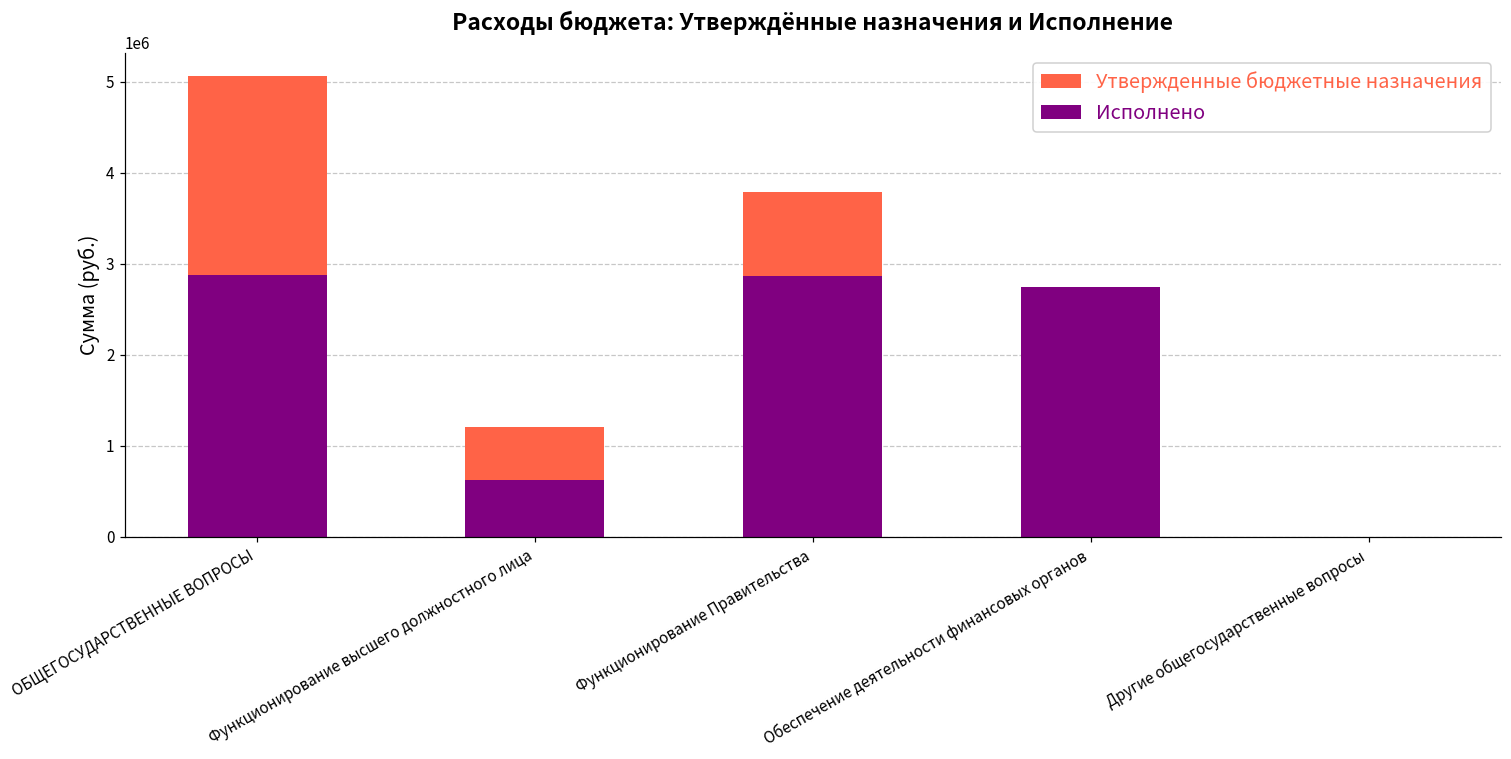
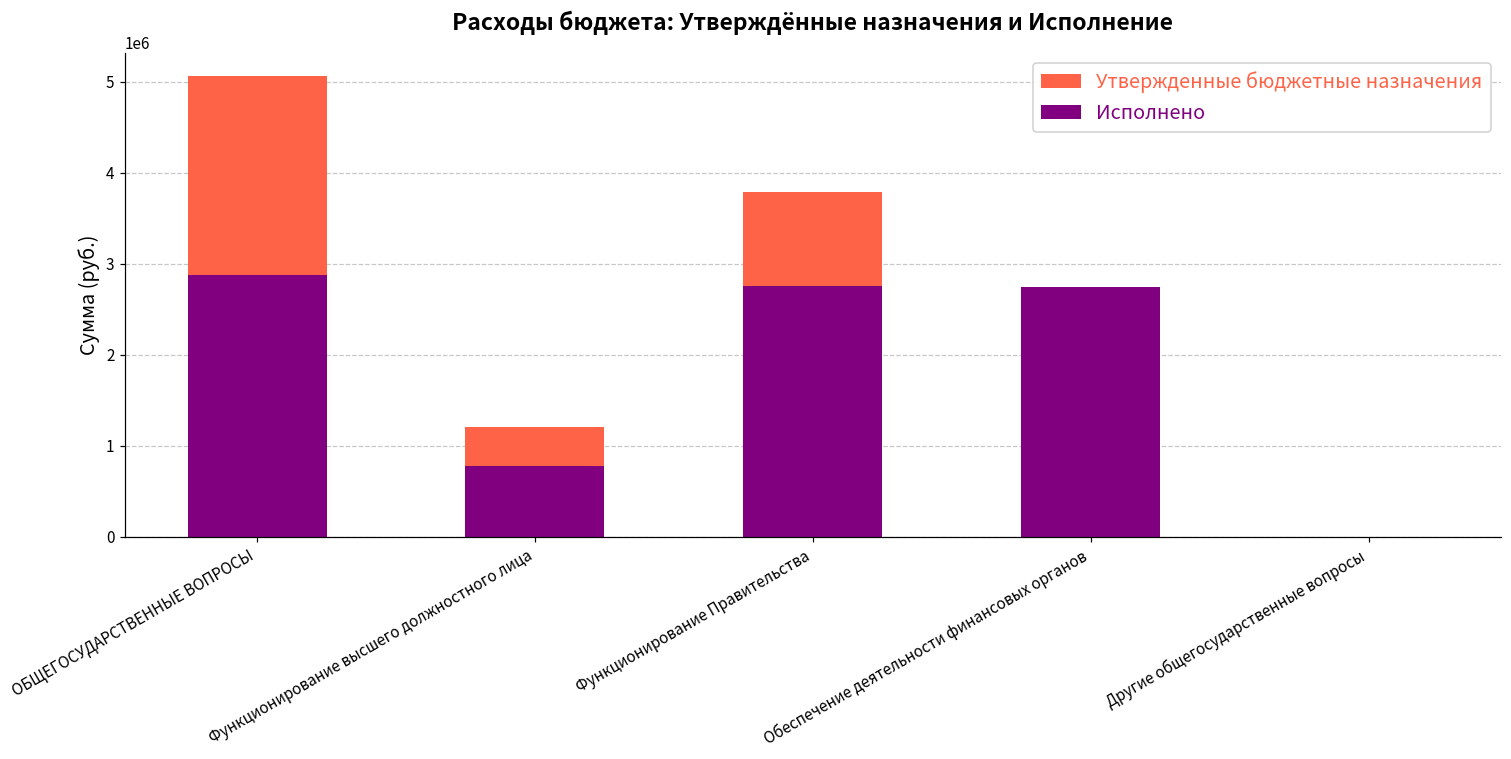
Исполнено, Функционирование высшего должностного лица: 600000 -> 800000
Исполнено, Функционирование Правительства: 2900000 -> 2800000
